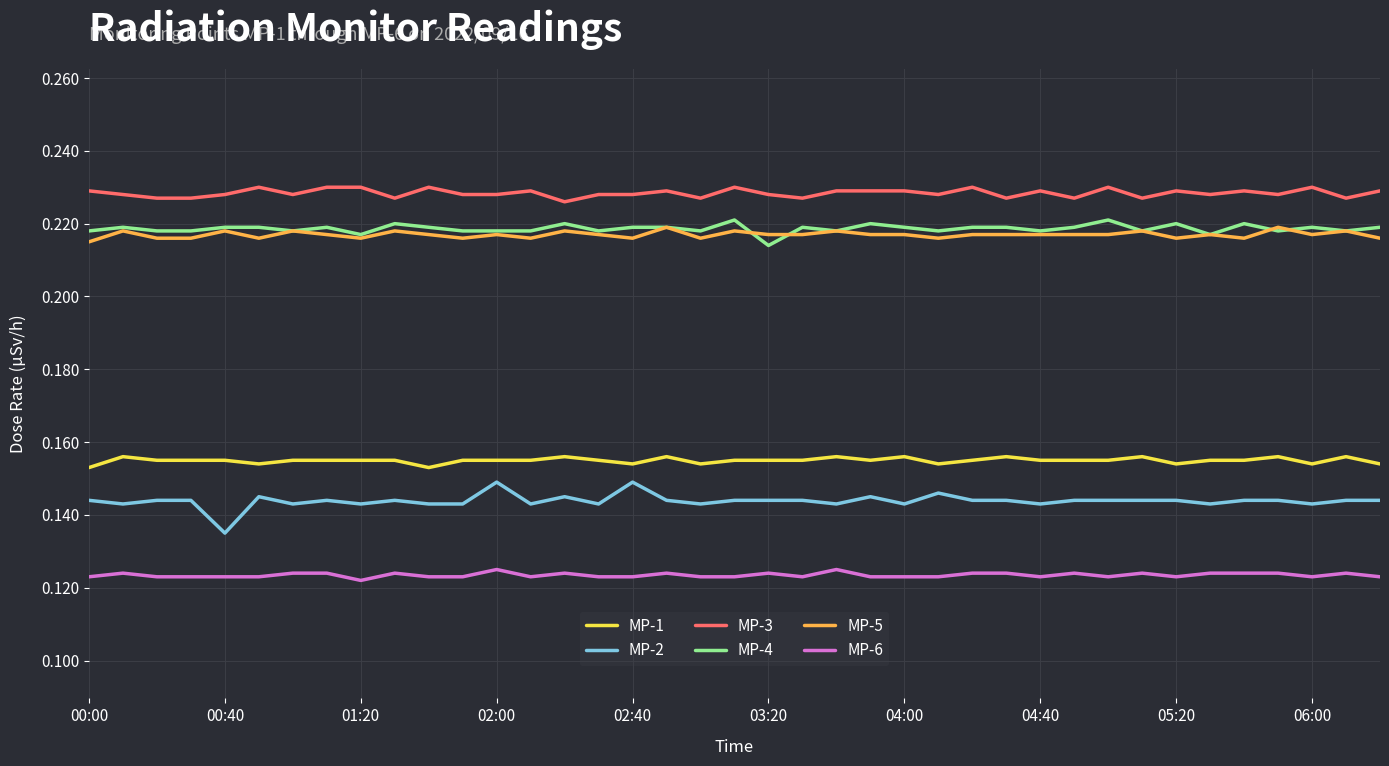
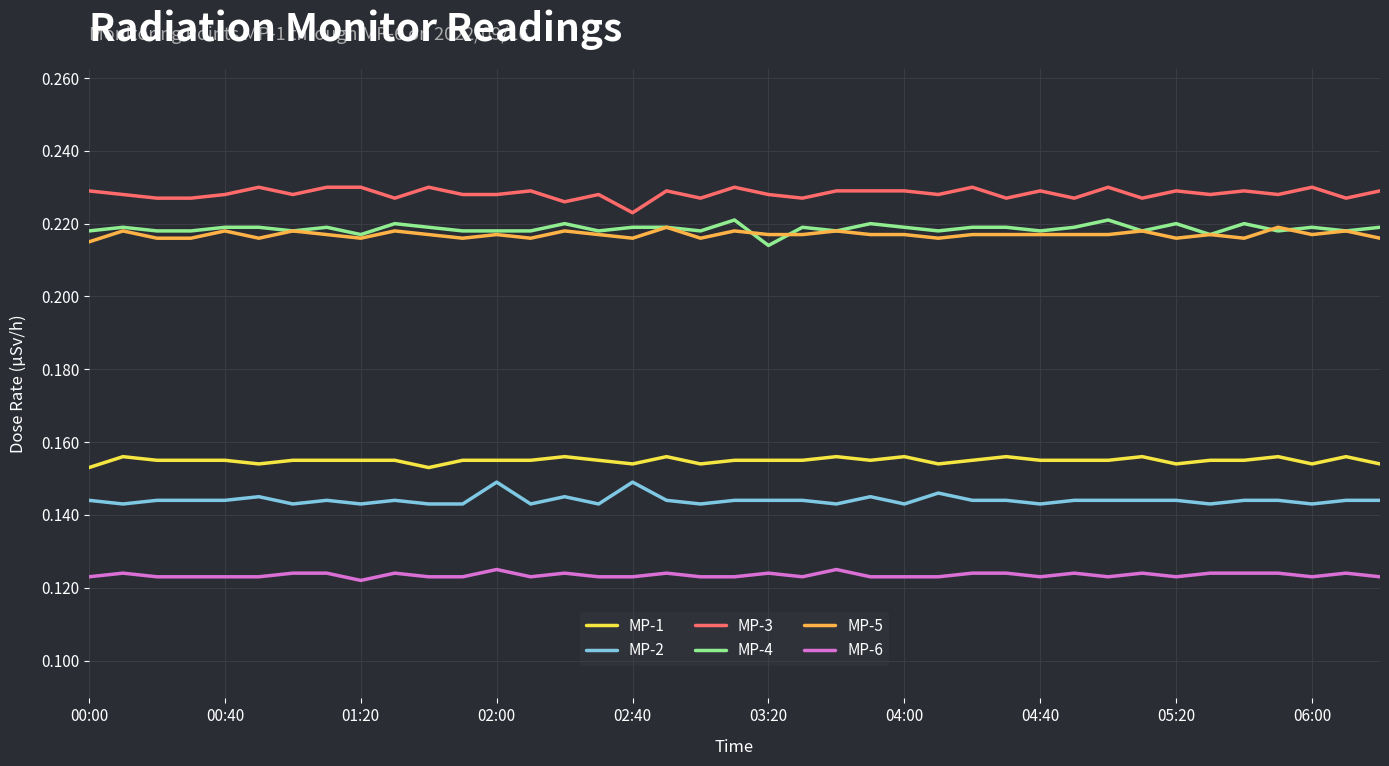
MP-2, 00:40: 0.135 -> 0.144
MP-3, 02:40: 0.228 -> 0.223
